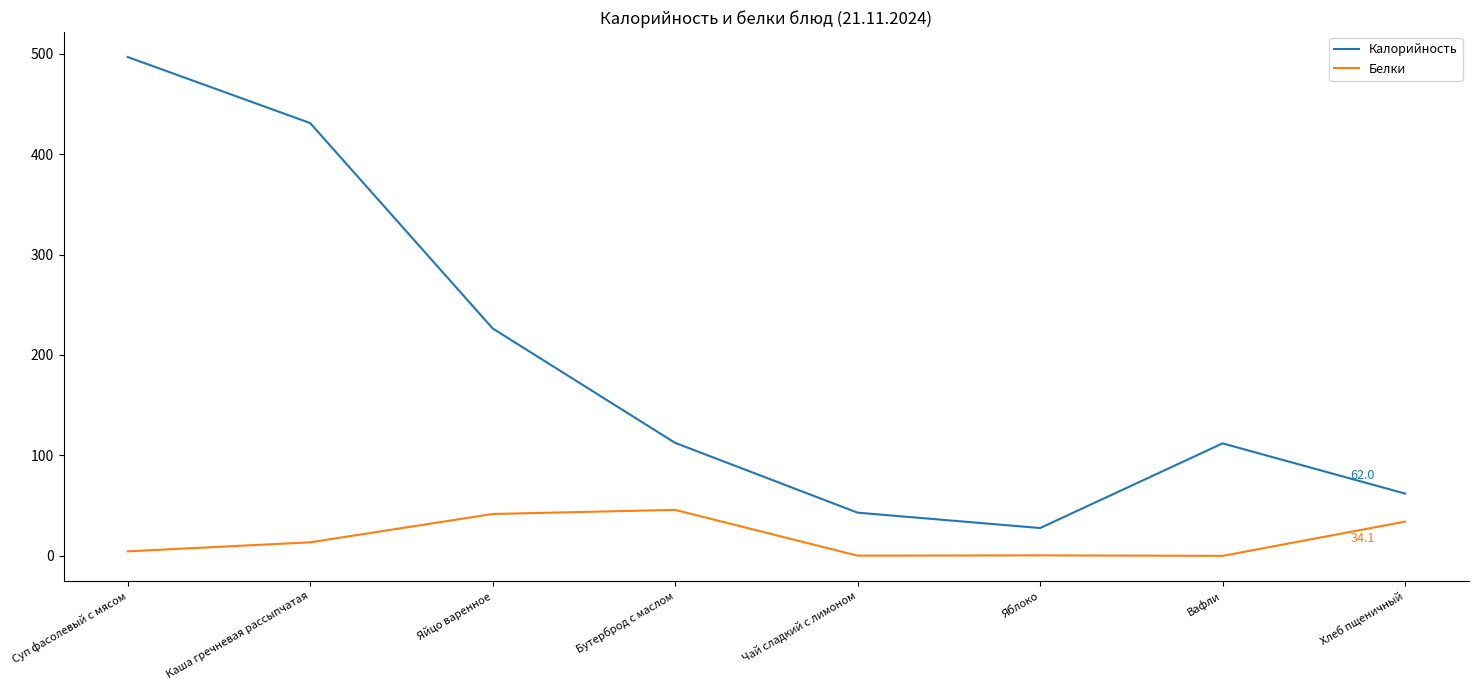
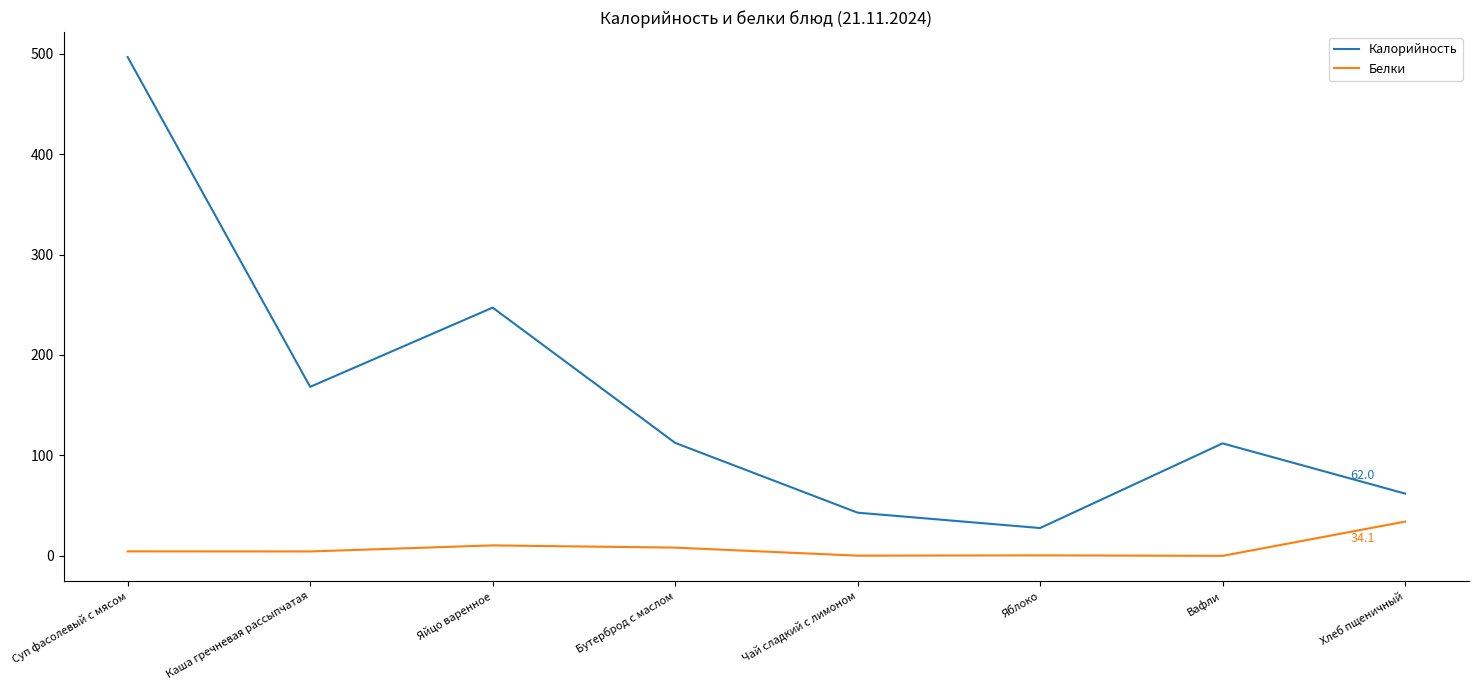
Калорийность, Каша гречневая рассыпчатая: 431 -> 168
Белки, Каша гречневая рассыпчатая: 13 -> 4
Калорийность, Яйцо варенное: 226 -> 247
Белки, Яйцо варенное: 42 -> 10
Белки, Бутерброд с маслом: 46 -> 8
